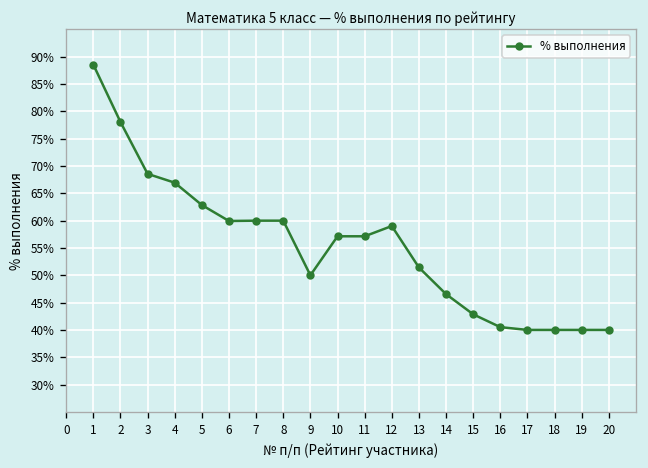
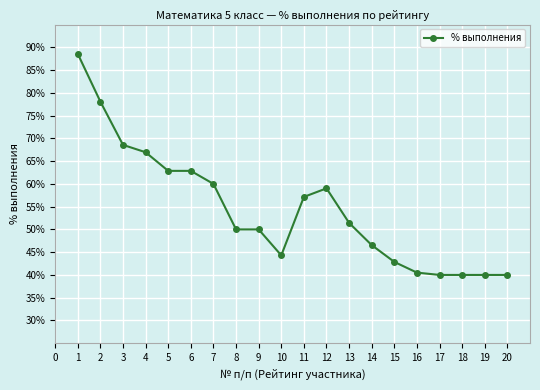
6: 60% -> 63%
8: 60% -> 50%
10: 57% -> 44%
